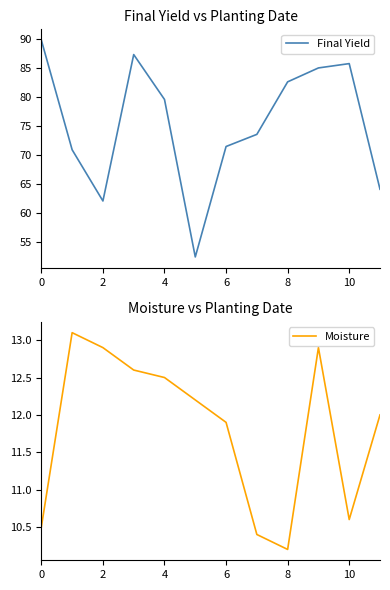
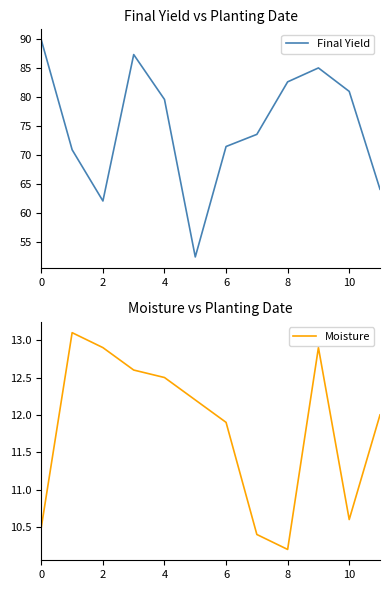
Final Yield vs Planting Date, 10: 86 -> 81
